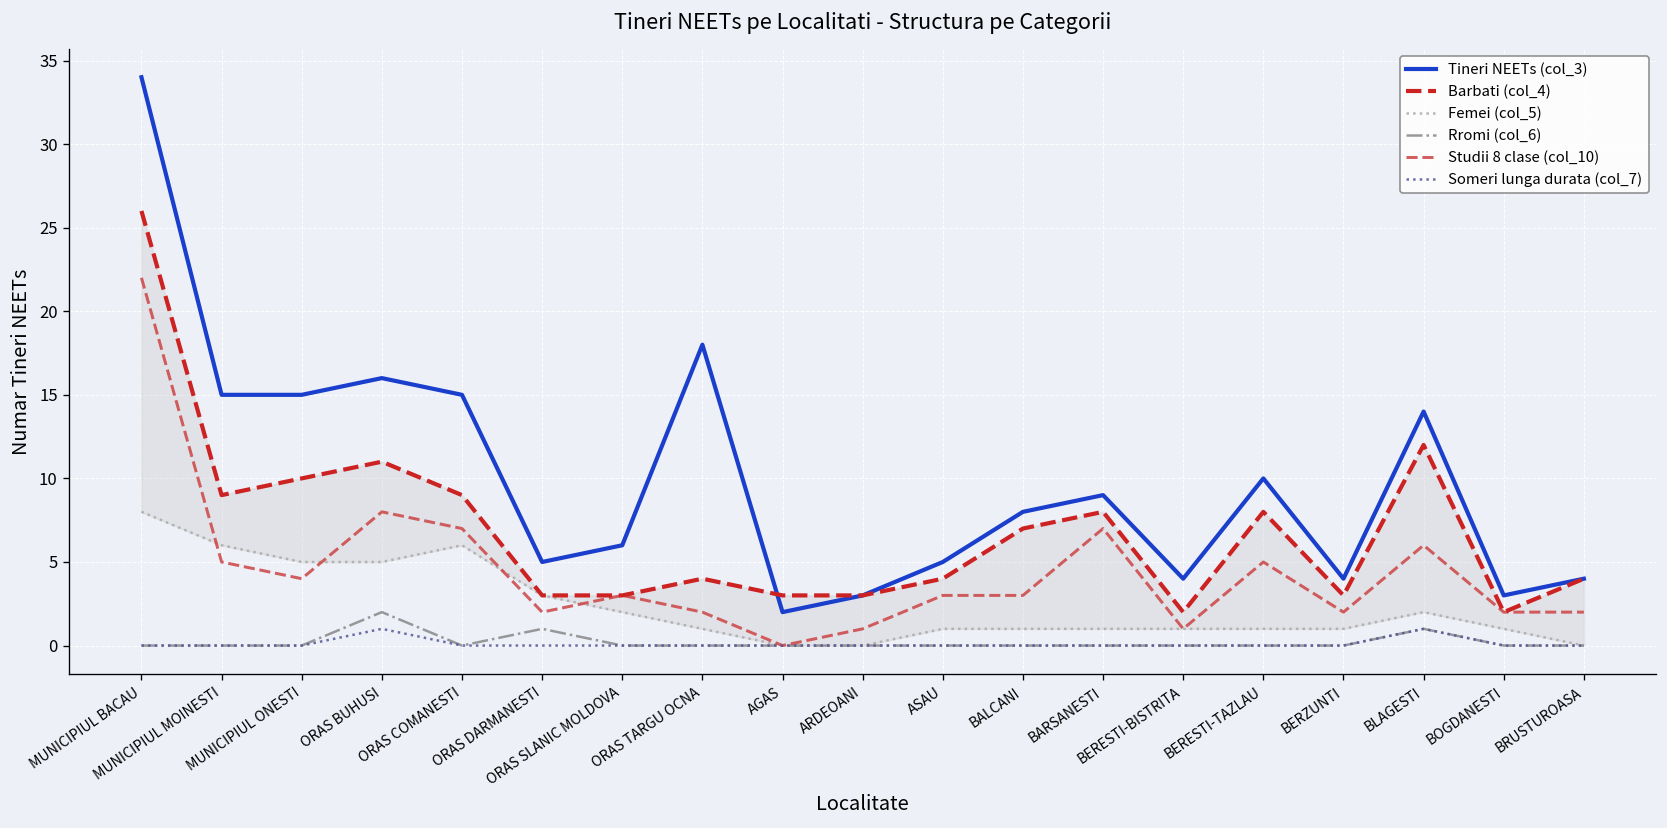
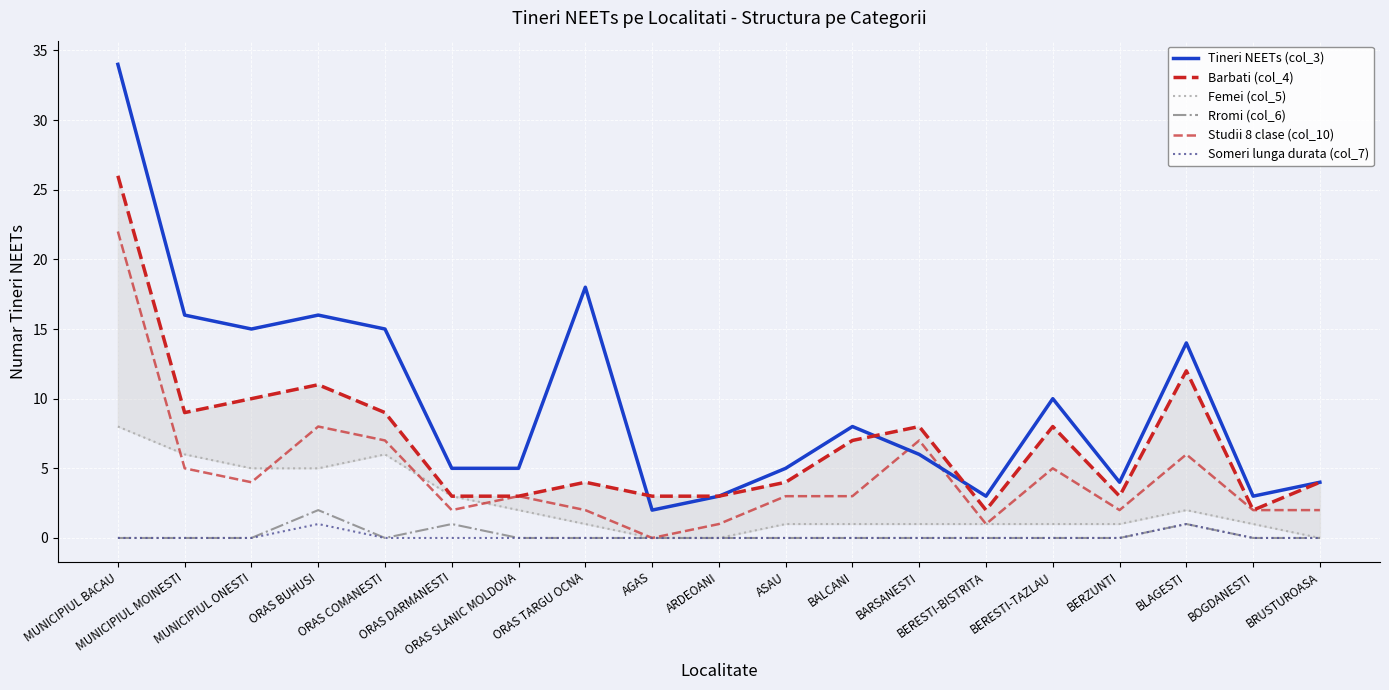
Tineri NEETs (col_3), MUNICIPIUL MOINESTI: 15 -> 16
Tineri NEETs (col_3), ORAS SLANIC MOLDOVA: 6 -> 5
Tineri NEETs (col_3), BARSANESTI: 9 -> 6
Tineri NEETs (col_3), BERESTI-BISTRITA: 4 -> 3
